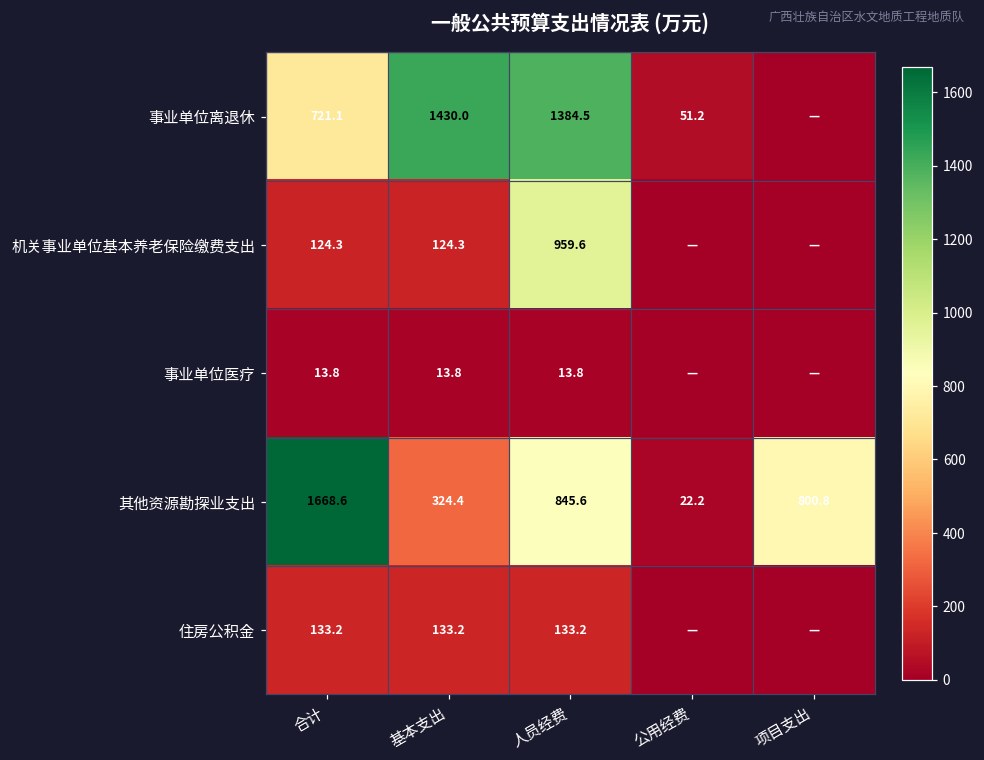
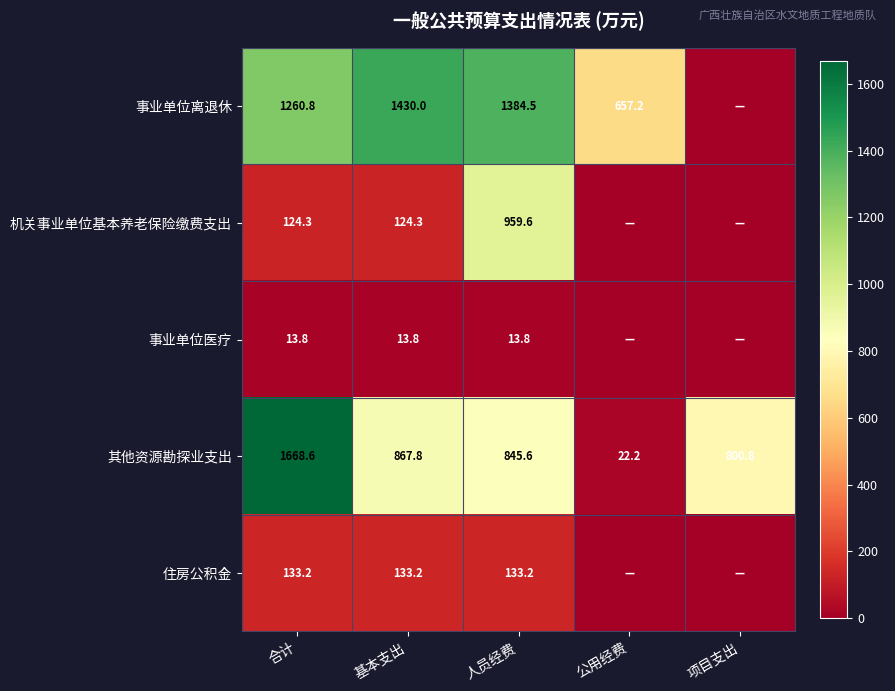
事业单位离退休, 合计: 721.1 -> 1260.8
事业单位离退休, 公用经费: 51.2 -> 657.2
其他资源勘探业支出, 基本支出: 324.4 -> 867.8
